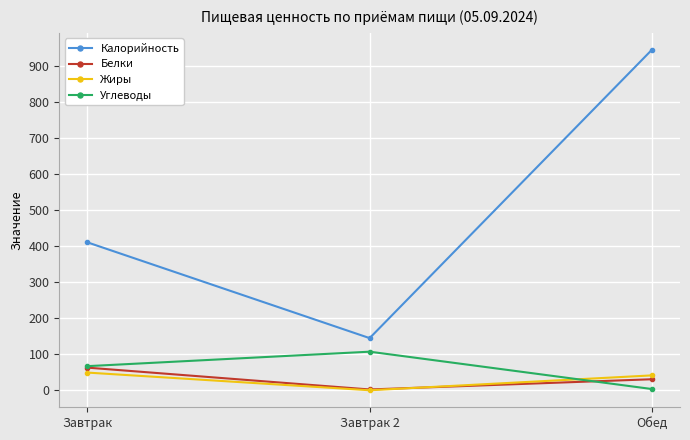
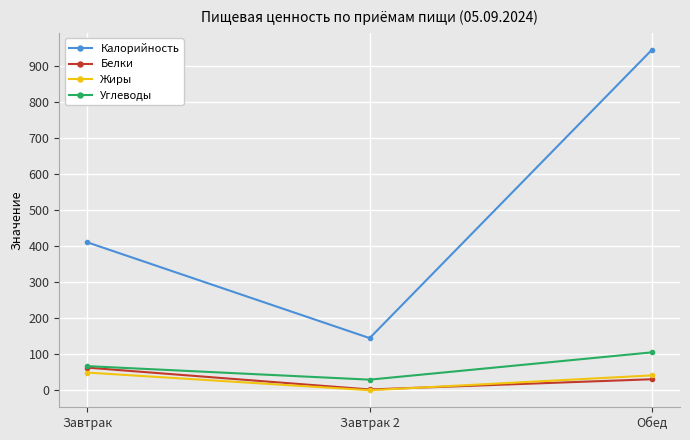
Углеводы, Завтрак 2: 110 -> 30
Углеводы, Обед: 0 -> 110
